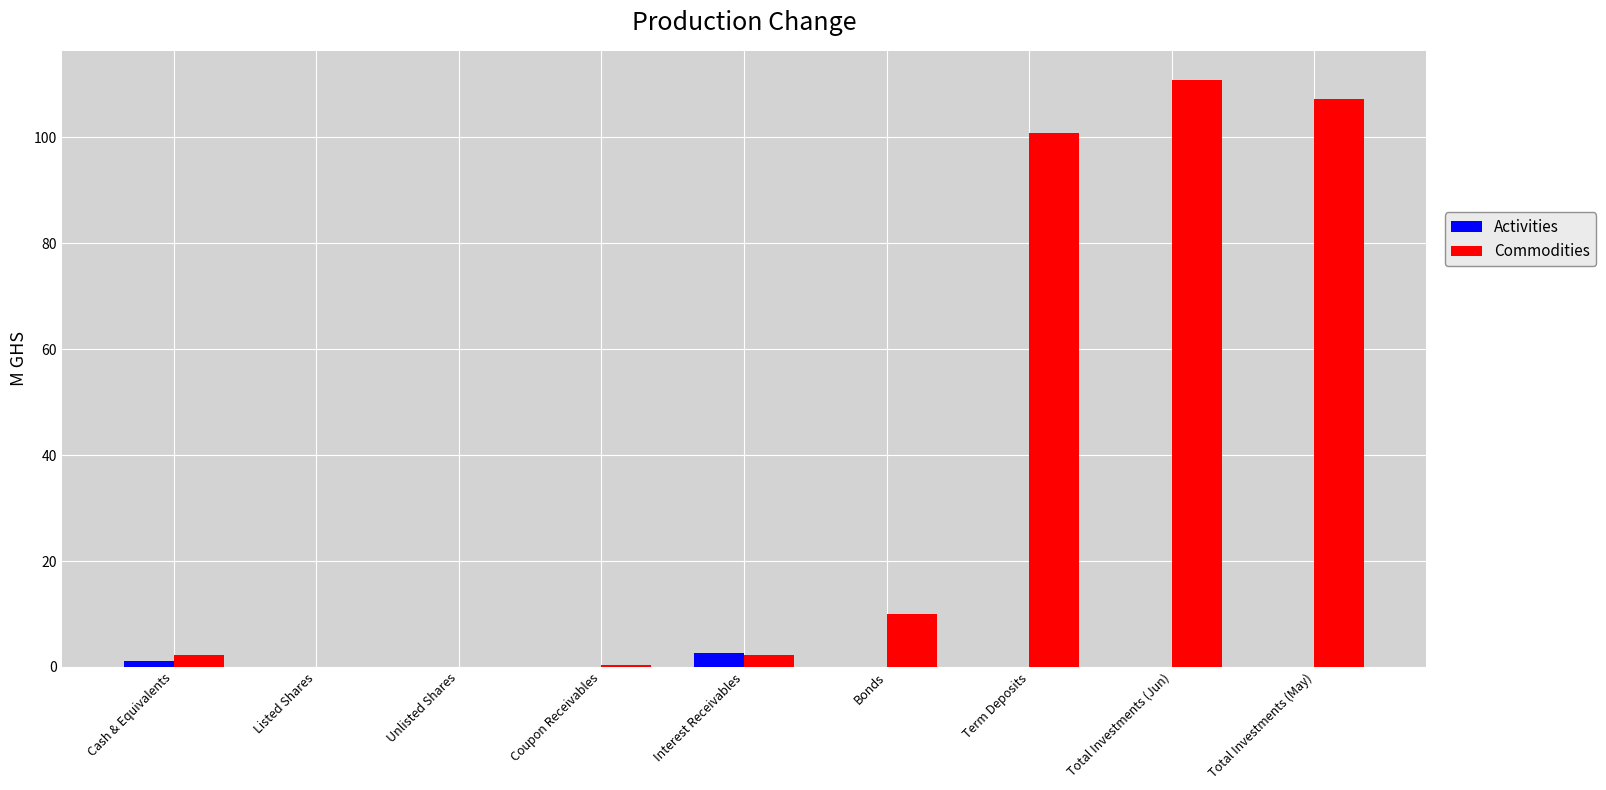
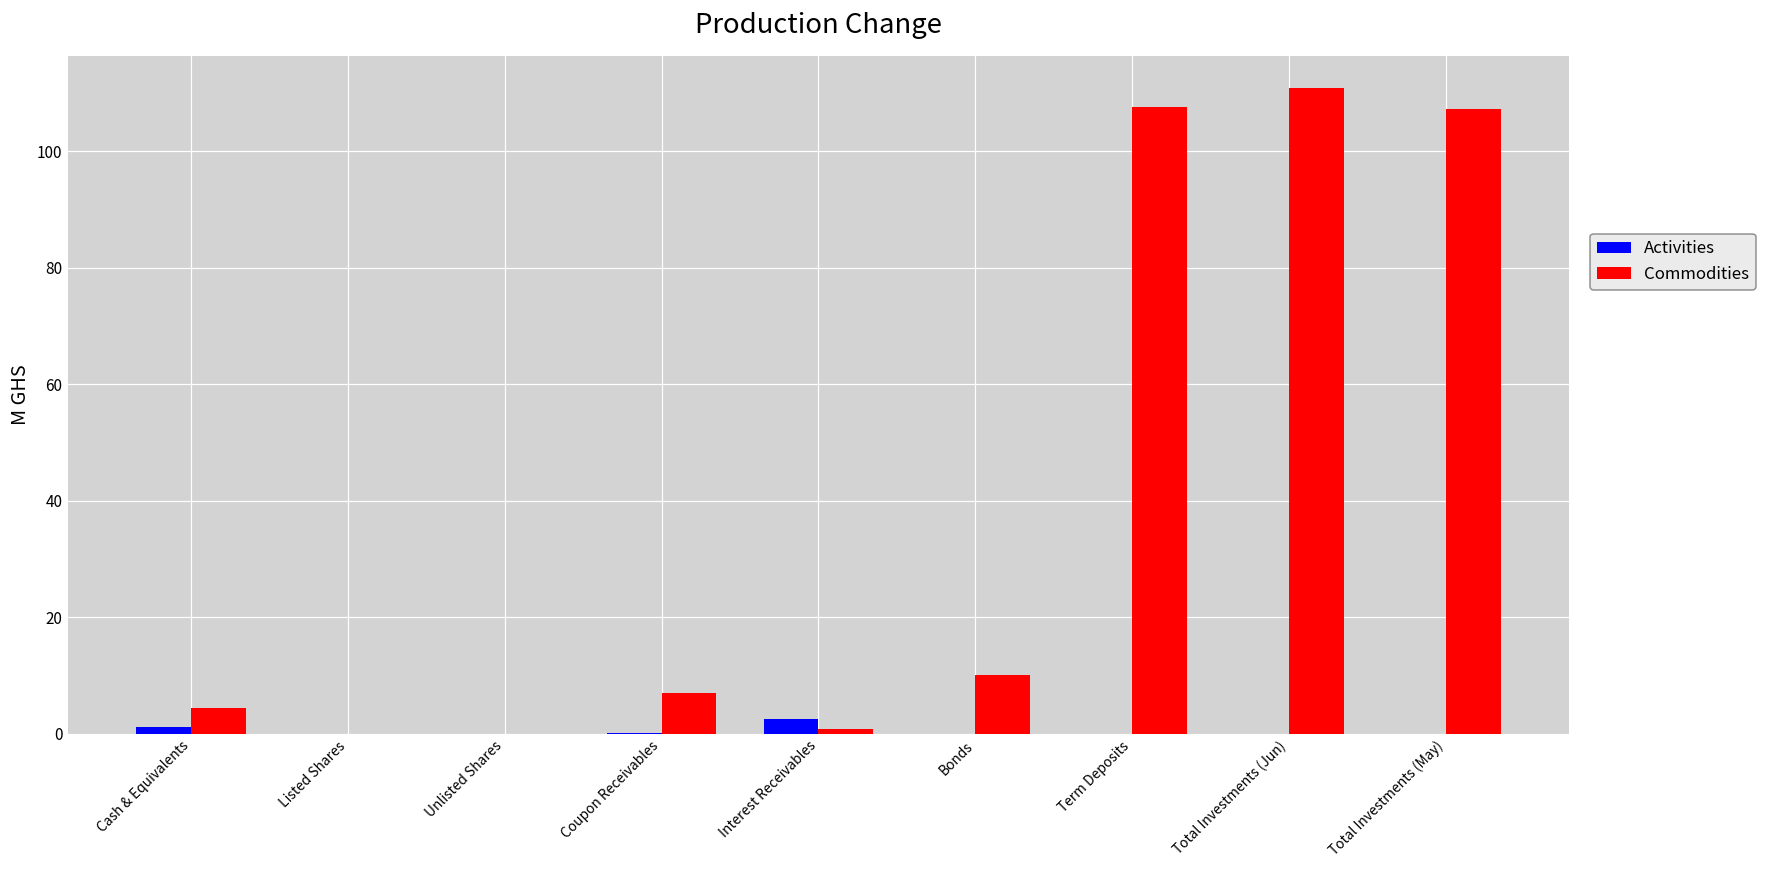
Commodities, Cash & Equivalents: 2 -> 4
Commodities, Coupon Receivables: 0 -> 7
Commodities, Interest Receivables: 2 -> 1
Commodities, Term Deposits: 101 -> 108
